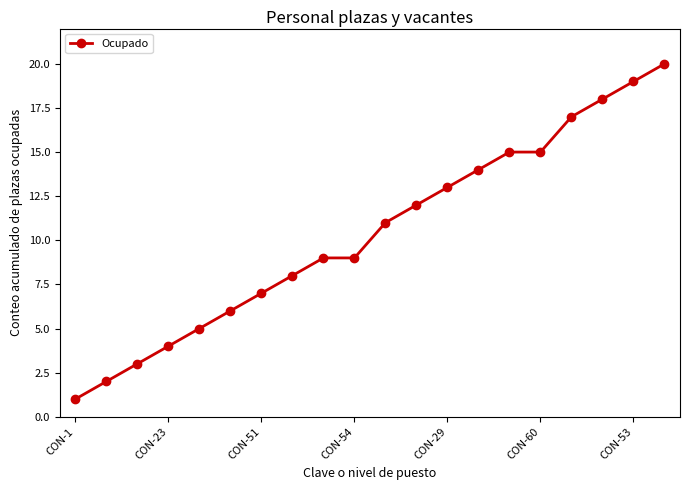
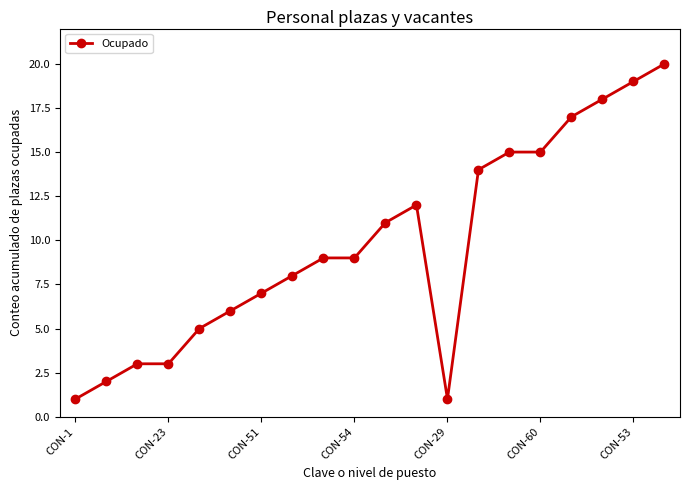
Ocupado, CON-23: 4 -> 3
Ocupado, CON-29: 13 -> 1
